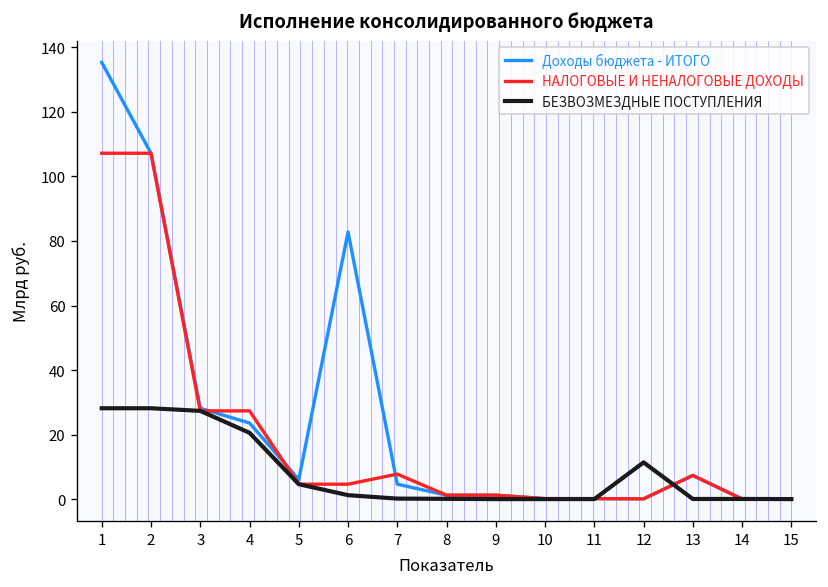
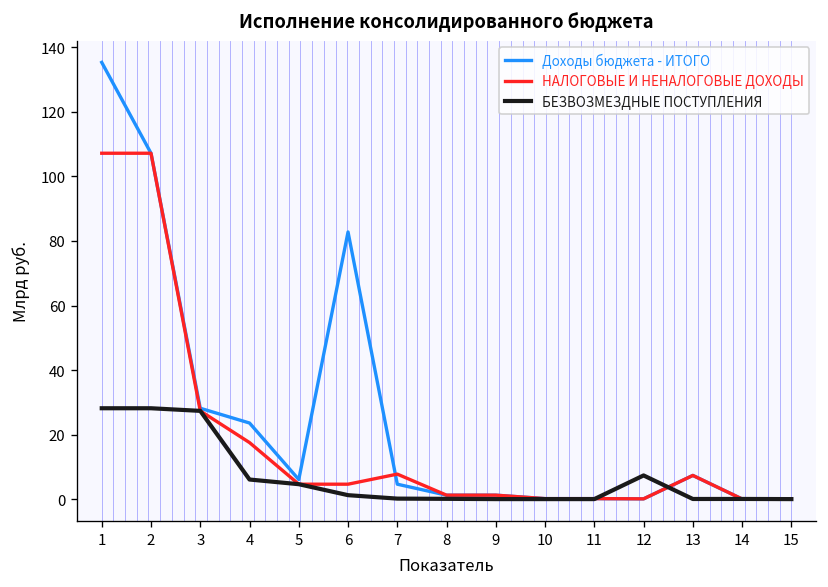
НАЛОГОВЫЕ И НЕНАЛОГОВЫЕ ДОХОДЫ, 4: 27 -> 18
БЕЗВОЗМЕЗДНЫЕ ПОСТУПЛЕНИЯ, 4: 21 -> 6
БЕЗВОЗМЕЗДНЫЕ ПОСТУПЛЕНИЯ, 12: 11 -> 7
